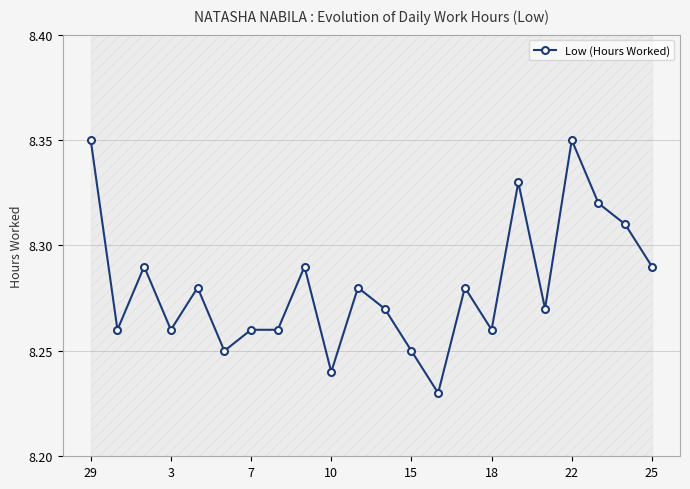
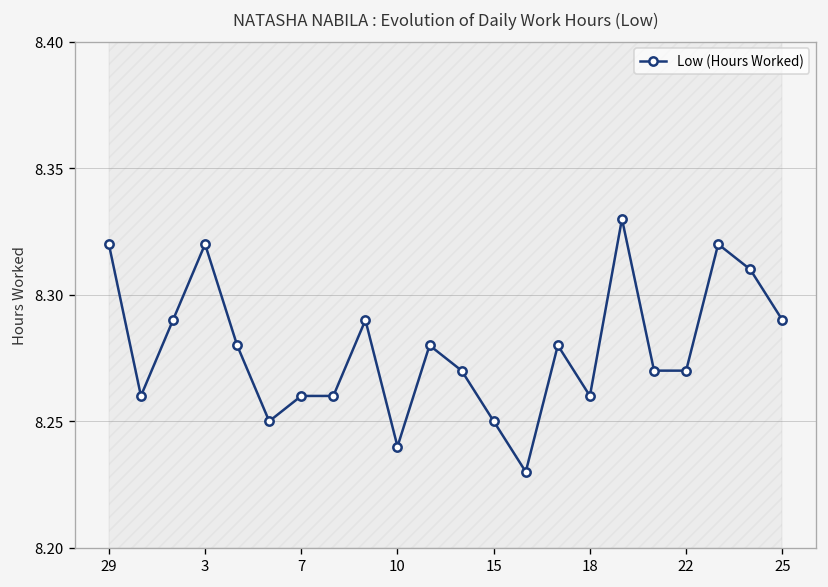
Low (Hours Worked), 29: 8.35 -> 8.32
Low (Hours Worked), 3: 8.26 -> 8.32
Low (Hours Worked), 22: 8.35 -> 8.27
